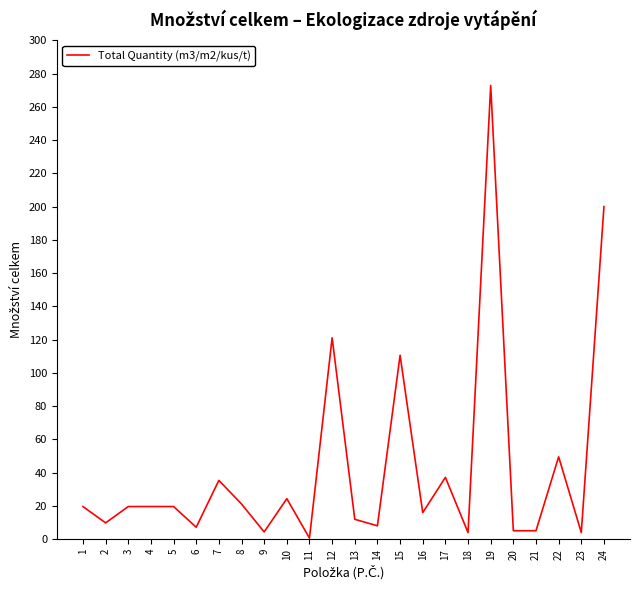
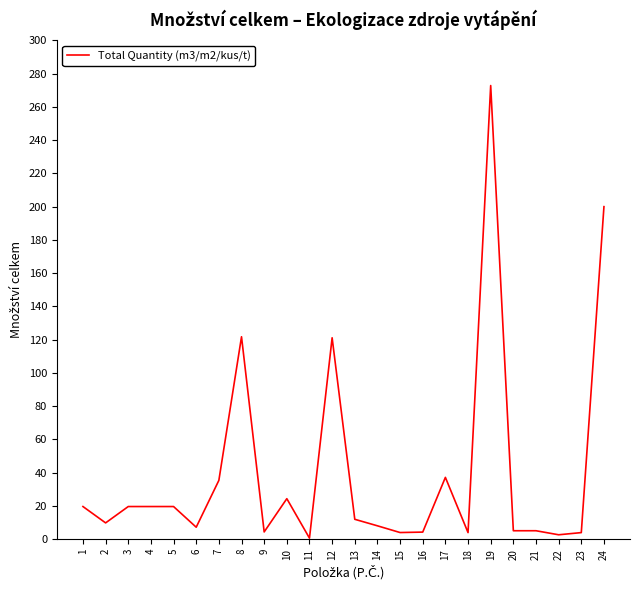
8: 21 -> 122
15: 111 -> 4
16: 16 -> 4
22: 50 -> 3
